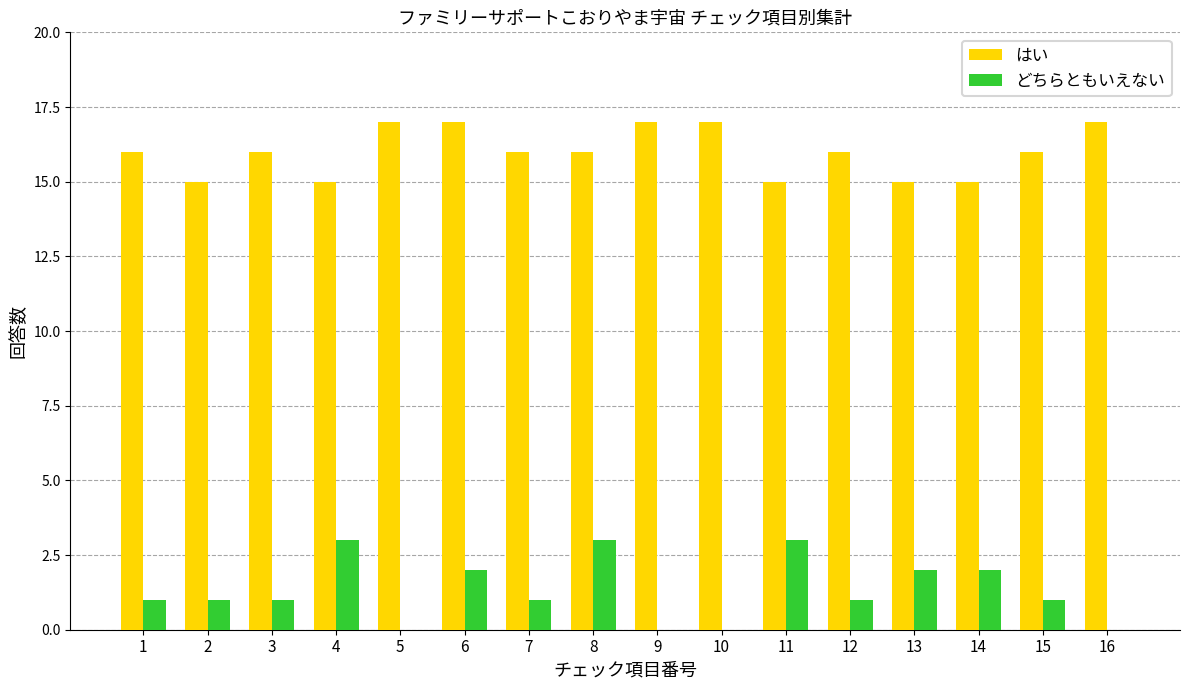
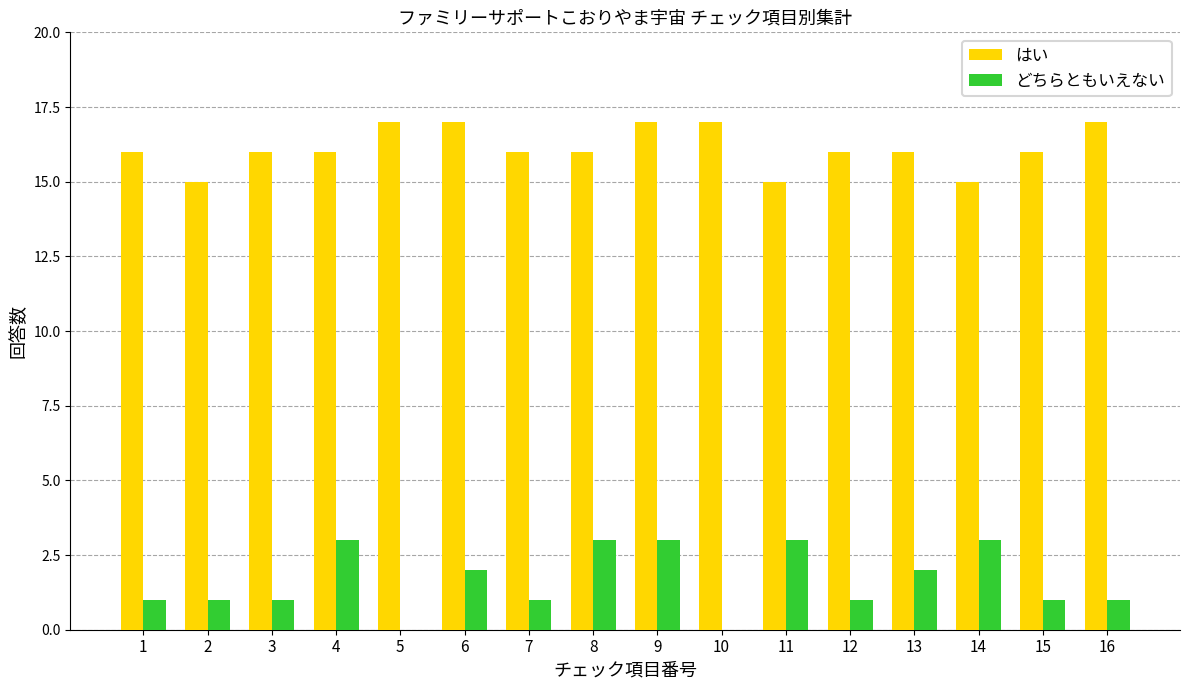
はい, 4: 15 -> 16
どちらともいえない, 9: 0 -> 3
はい, 13: 15 -> 16
どちらともいえない, 14: 2 -> 3
どちらともいえない, 16: 0 -> 1
